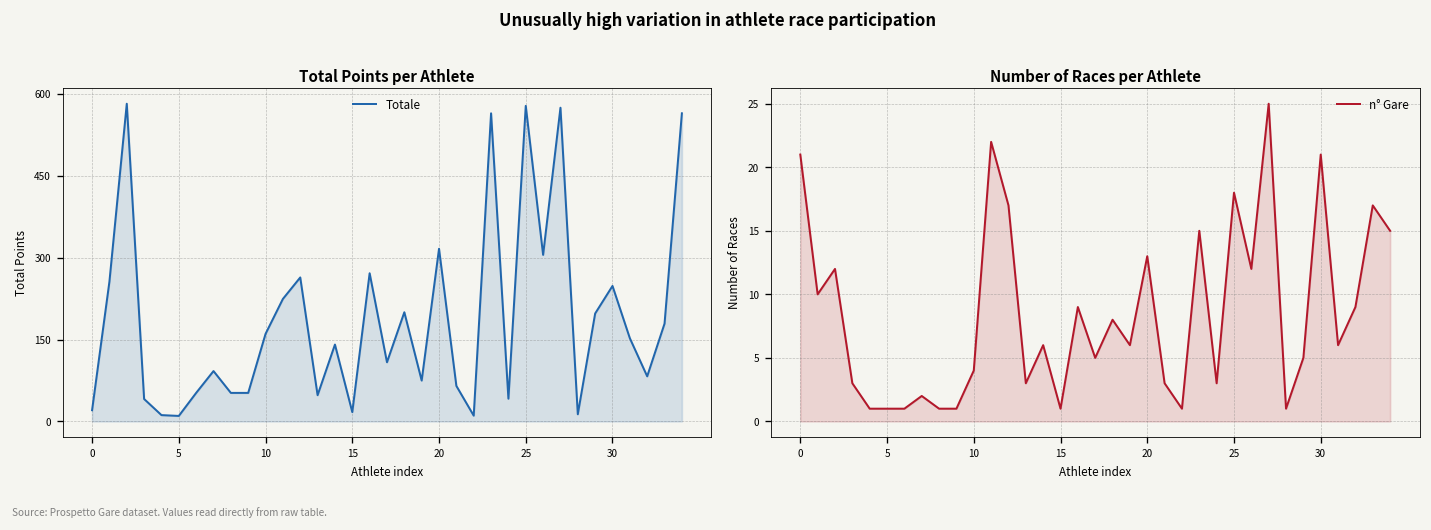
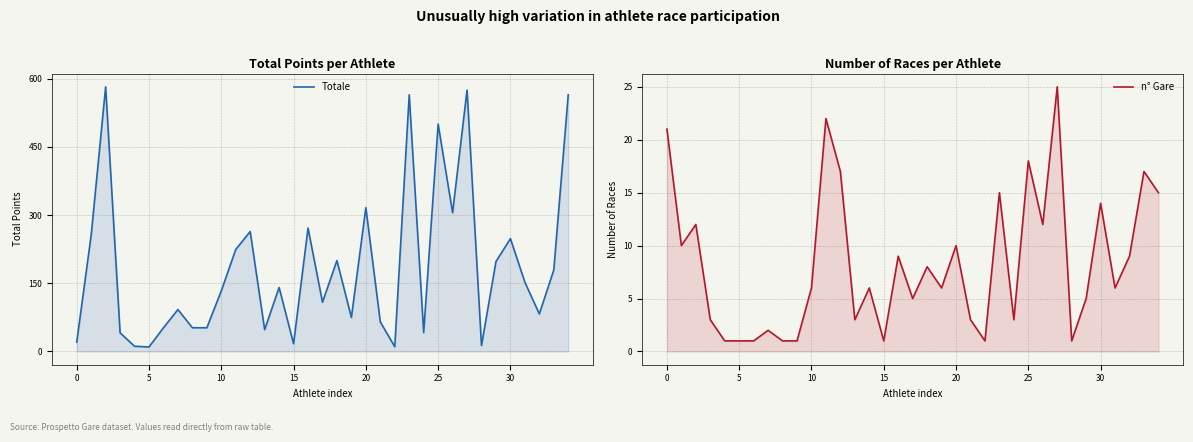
Total Points per Athlete, 10: 160 -> 130
Total Points per Athlete, 25: 580 -> 500
Number of Races per Athlete, 10: 4 -> 6
Number of Races per Athlete, 20: 13 -> 10
Number of Races per Athlete, 30: 21 -> 14
